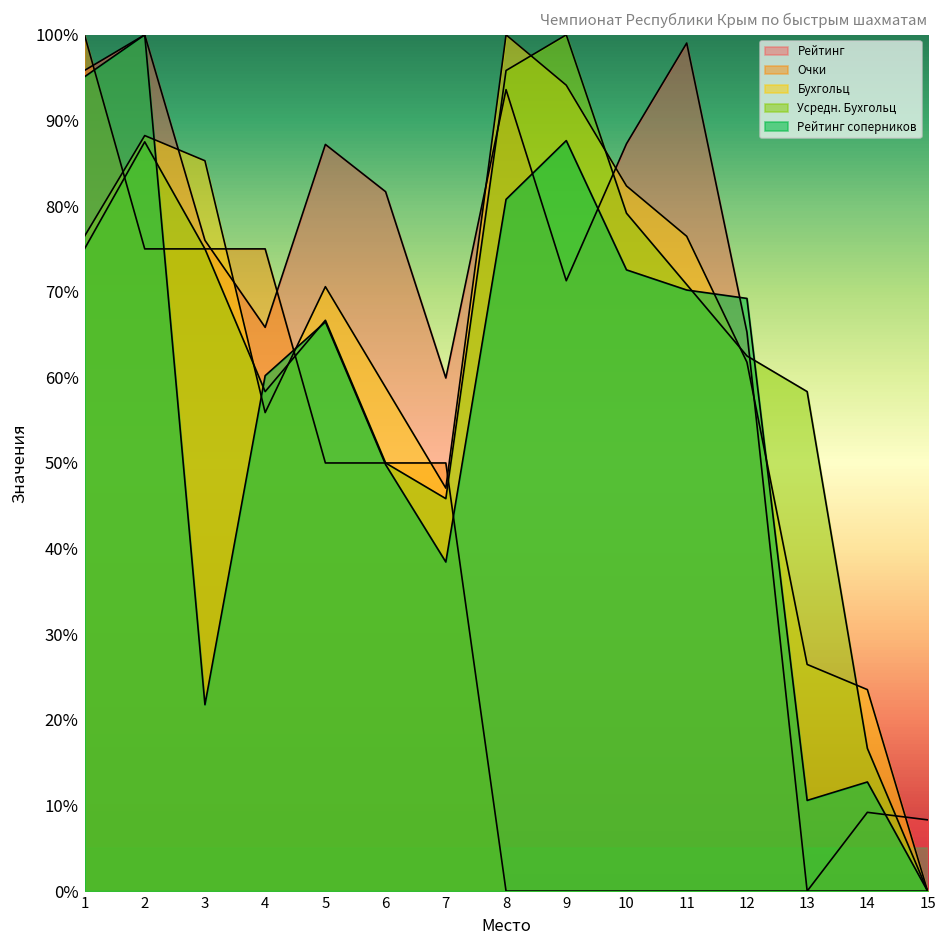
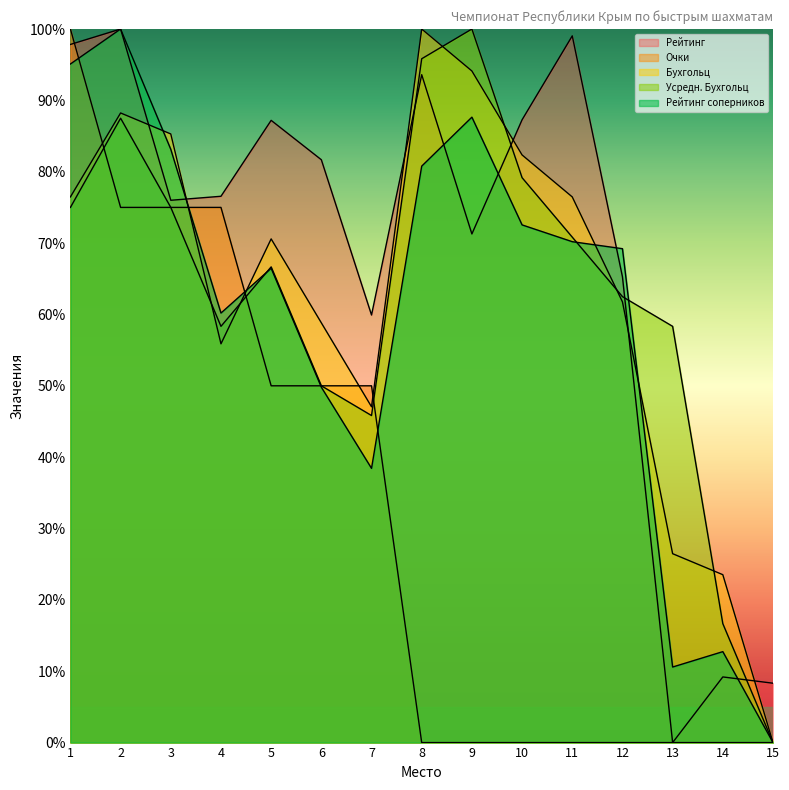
Рейтинг, 1: 96% -> 98%
Рейтинг соперников, 3: 22% -> 83%
Рейтинг, 4: 66% -> 77%
